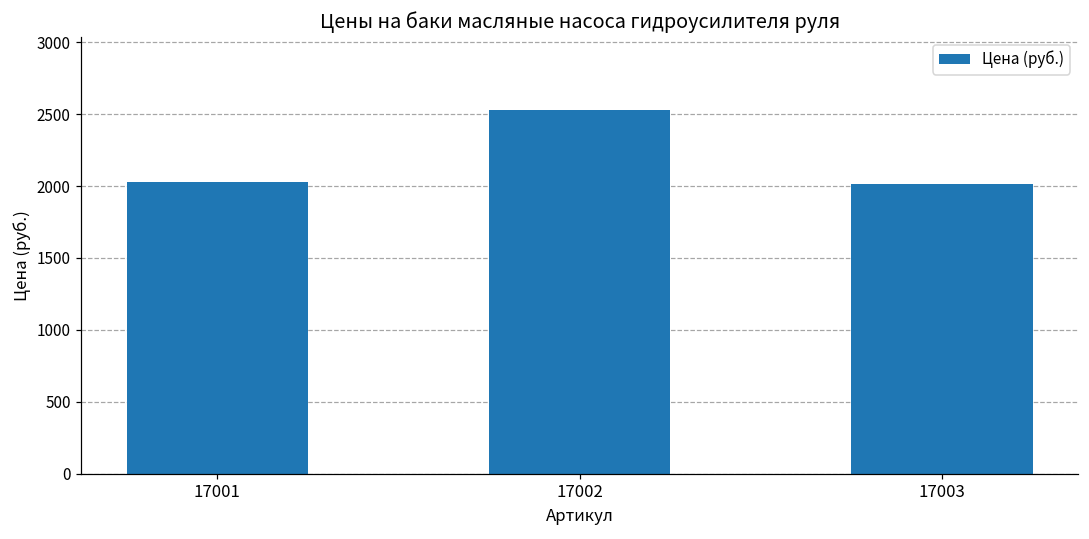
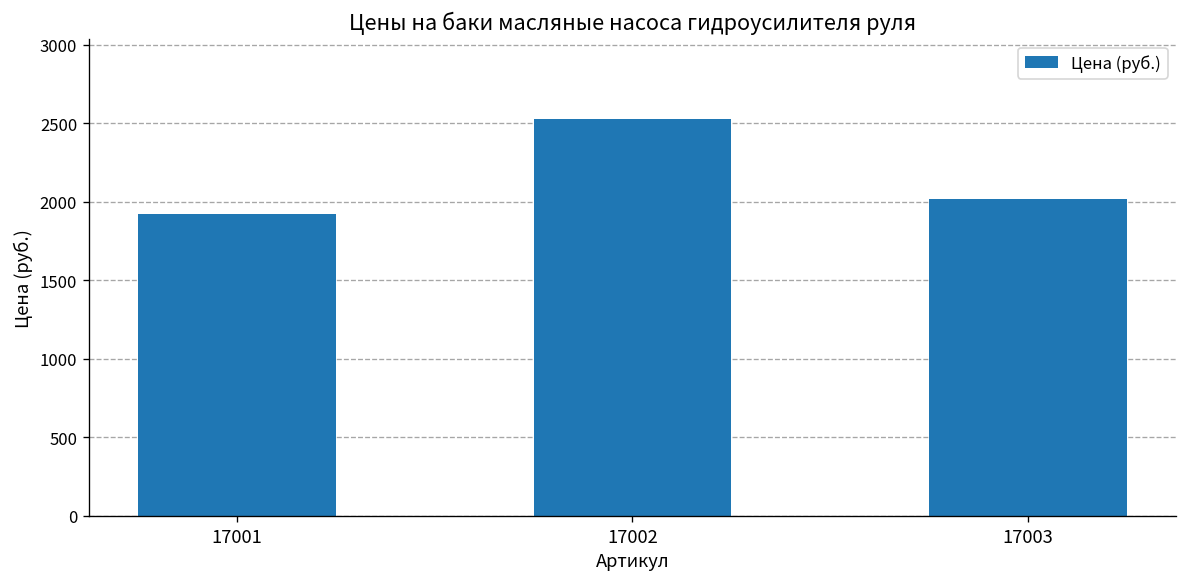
17001: 2030 -> 1920
